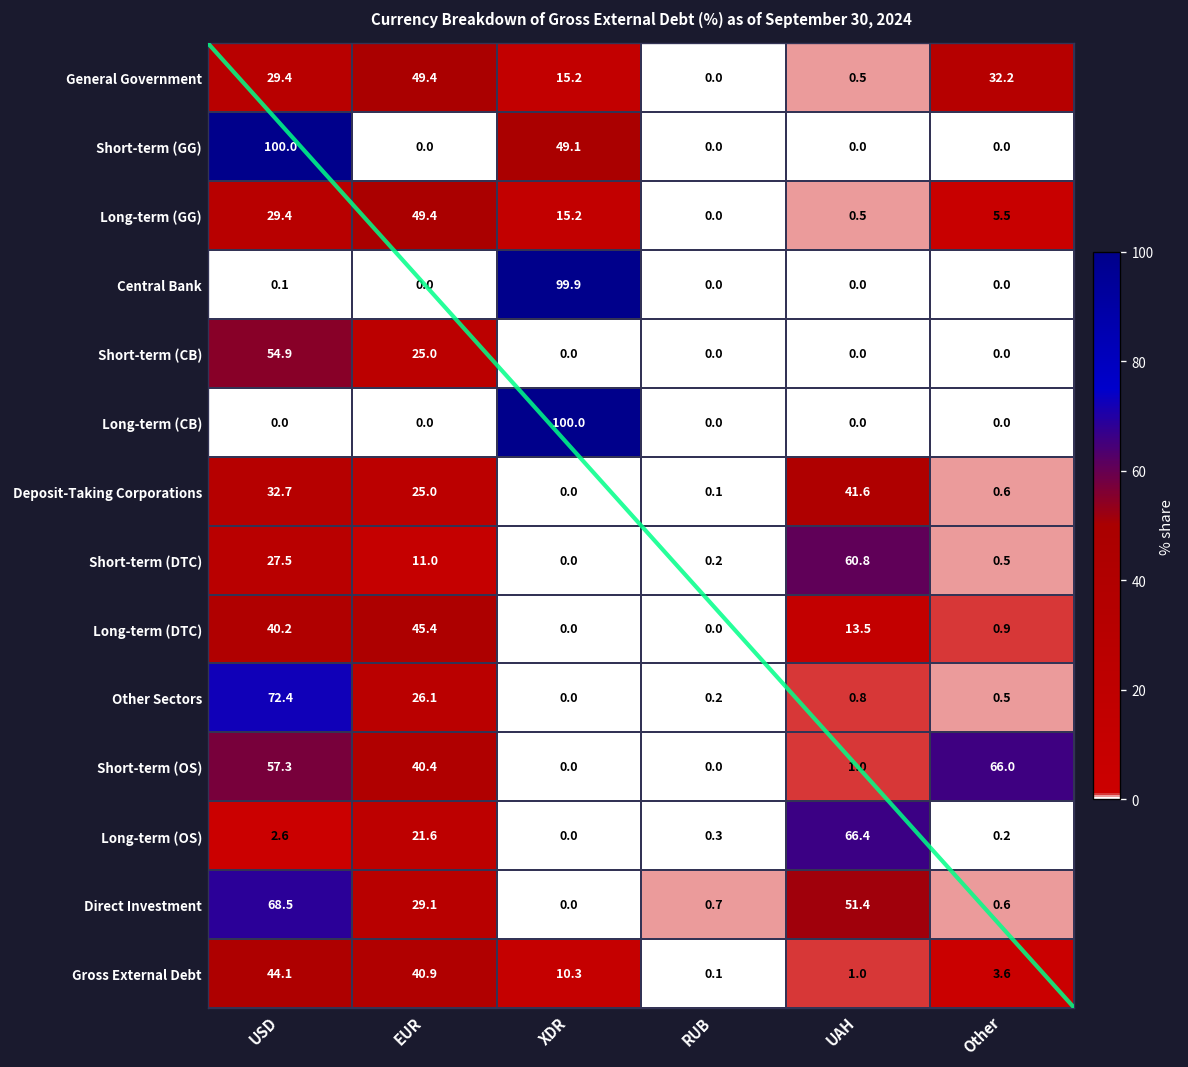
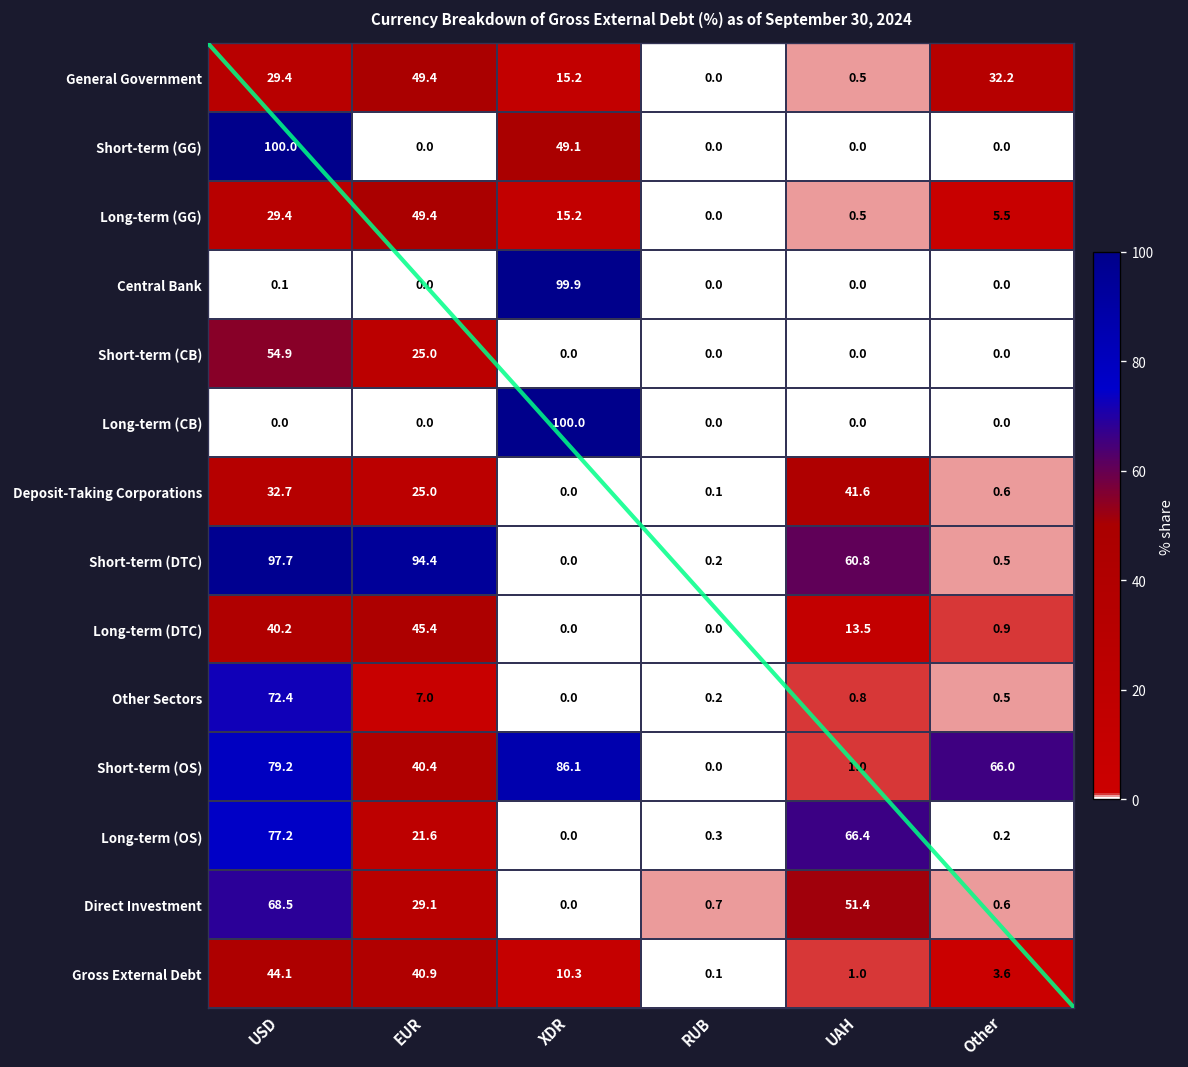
Short-term (DTC), USD: 27.5 -> 97.7
Short-term (DTC), EUR: 11.0 -> 94.4
Other Sectors, EUR: 26.1 -> 7.0
Short-term (OS), USD: 57.3 -> 79.2
Short-term (OS), XDR: 0.0 -> 86.1
Long-term (OS), USD: 2.6 -> 77.2
